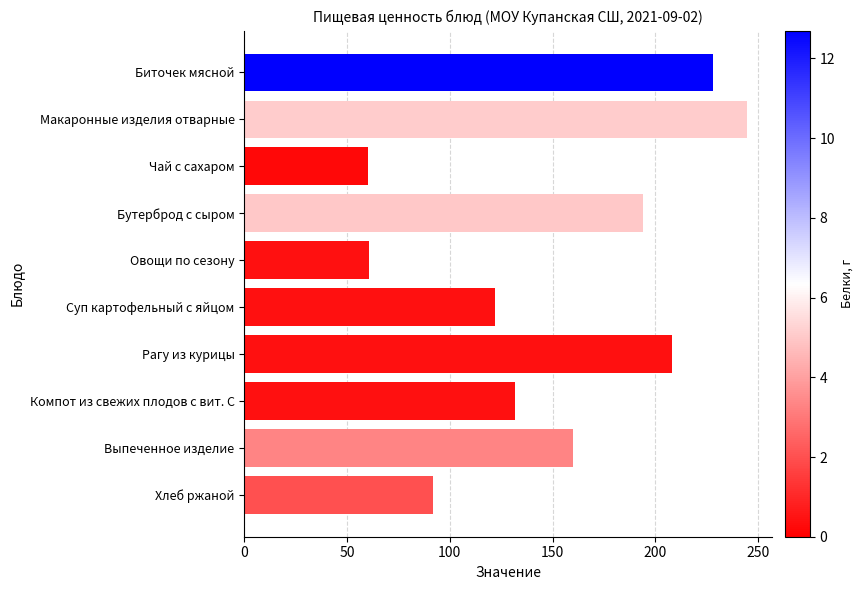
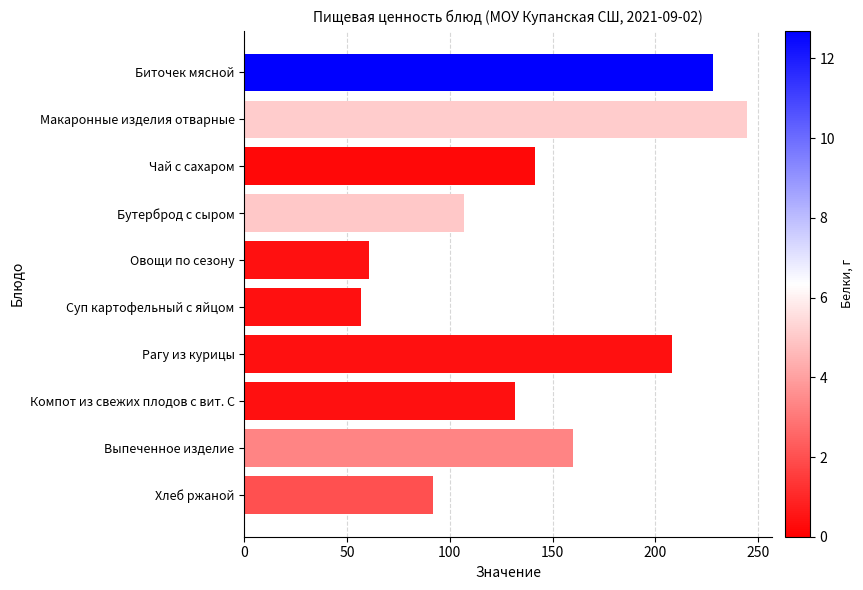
Чай с сахаром: 60 -> 141
Бутерброд с сыром: 194 -> 107
Суп картофельный с яйцом: 122 -> 57
